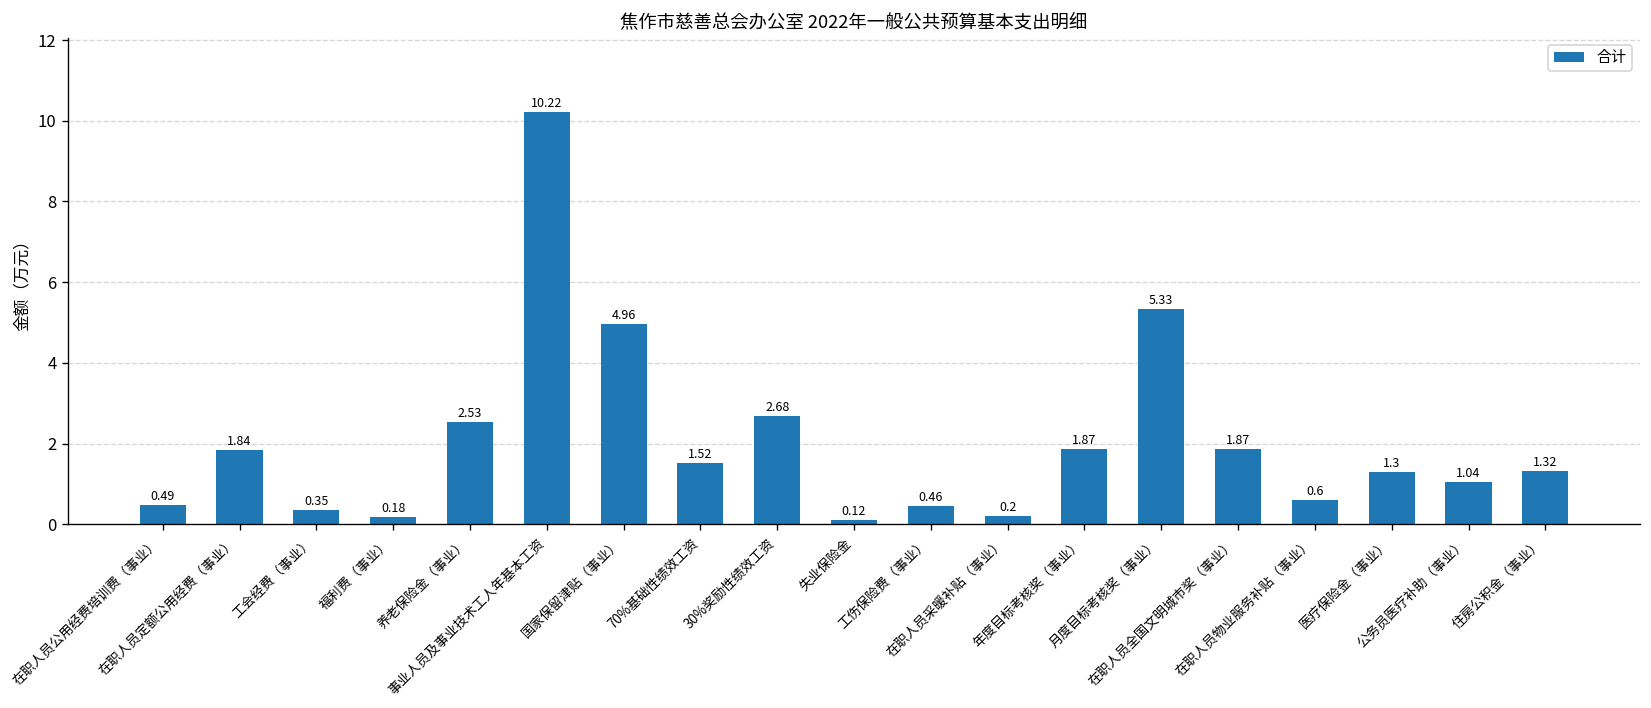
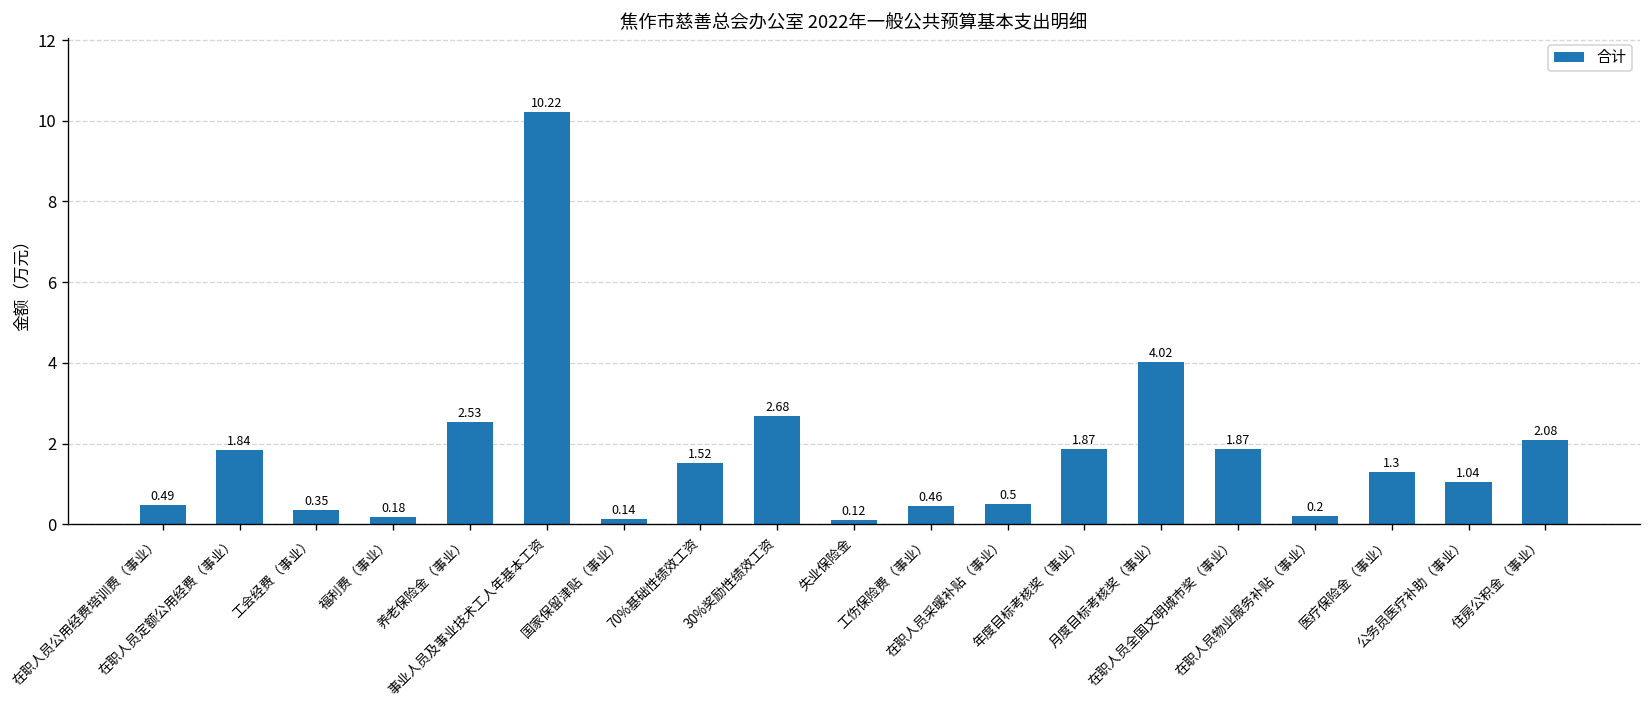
国家保留津贴（事业）: 4.96 -> 0.14
在职人员采暖补贴（事业）: 0.2 -> 0.5
月度目标考核奖（事业）: 5.33 -> 4.02
在职人员物业服务补贴（事业）: 0.6 -> 0.2
住房公积金（事业）: 1.32 -> 2.08
